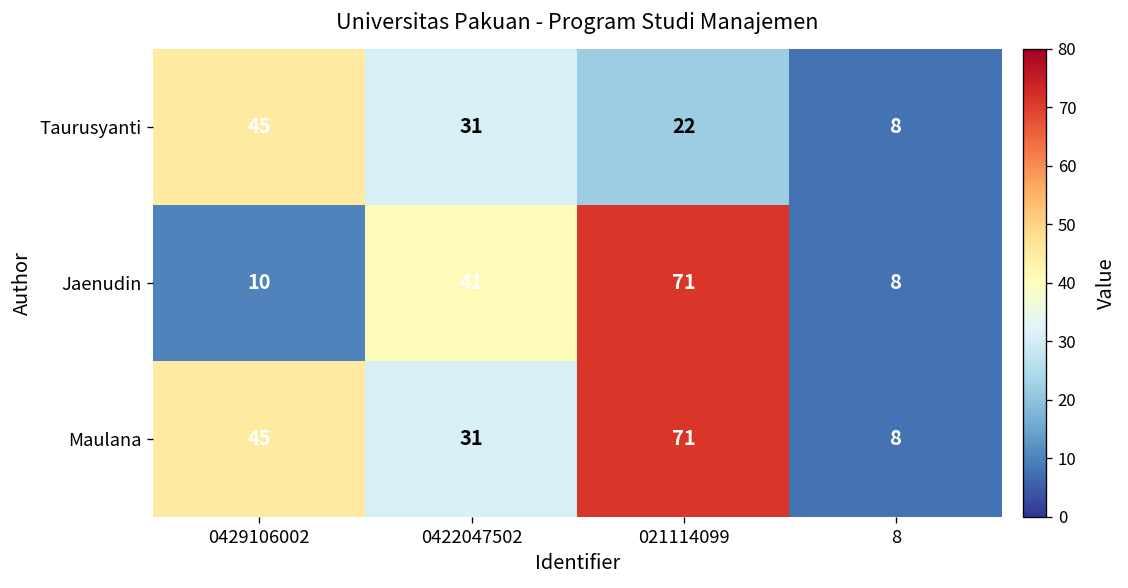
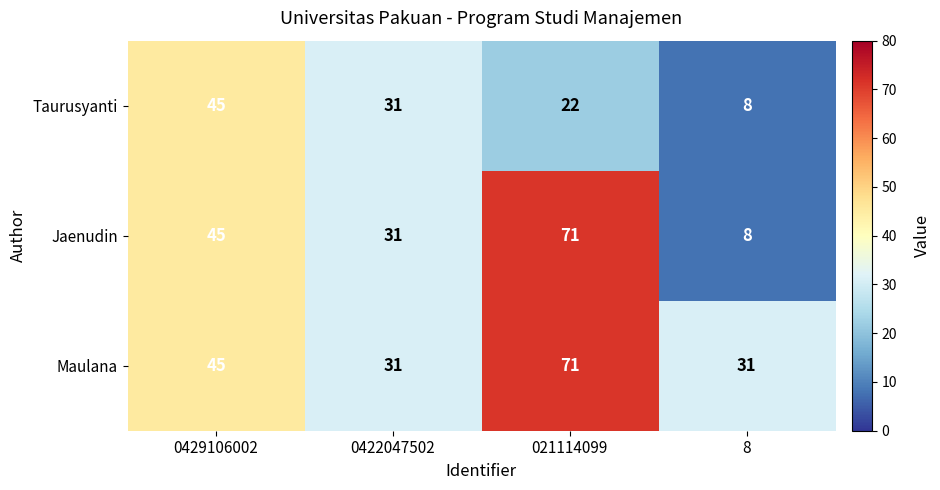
Jaenudin, 0429106002: 10 -> 45
Jaenudin, 0422047502: 41 -> 31
Maulana, 8: 8 -> 31
